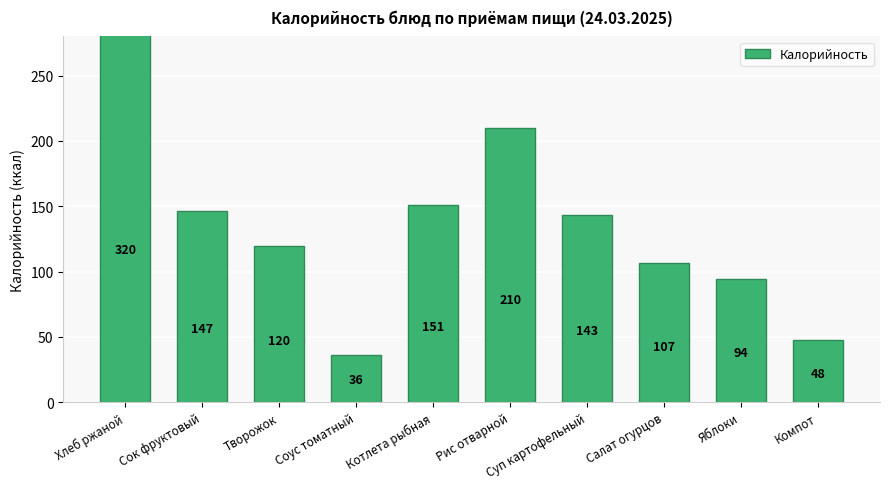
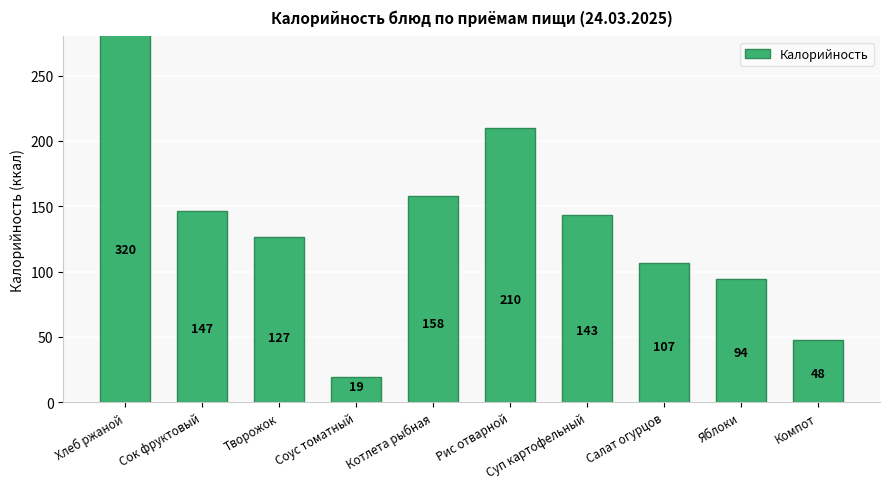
Творожок: 120 -> 127
Соус томатный: 36 -> 19
Котлета рыбная: 151 -> 158
